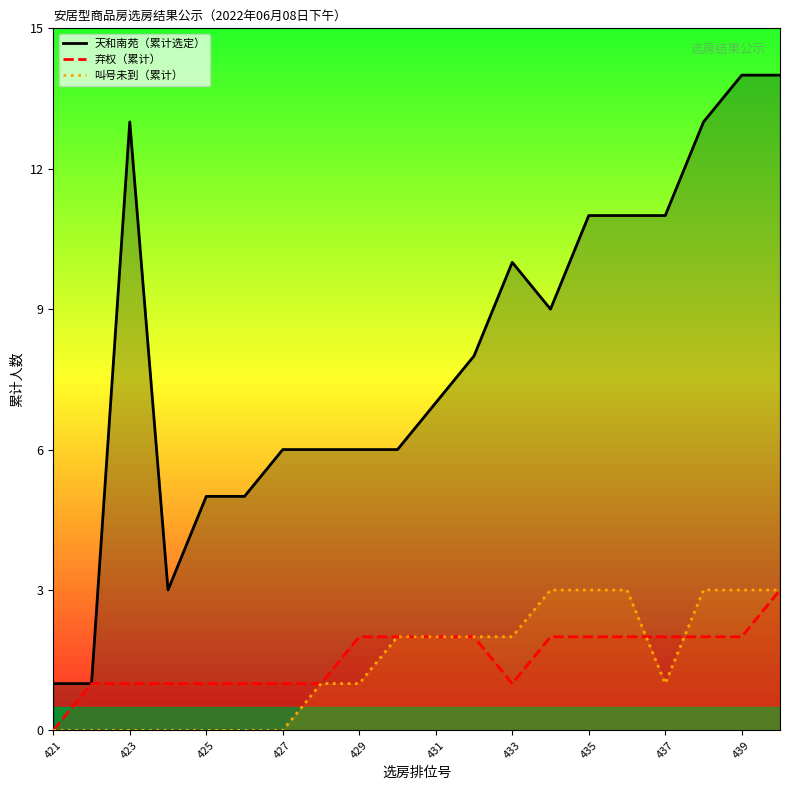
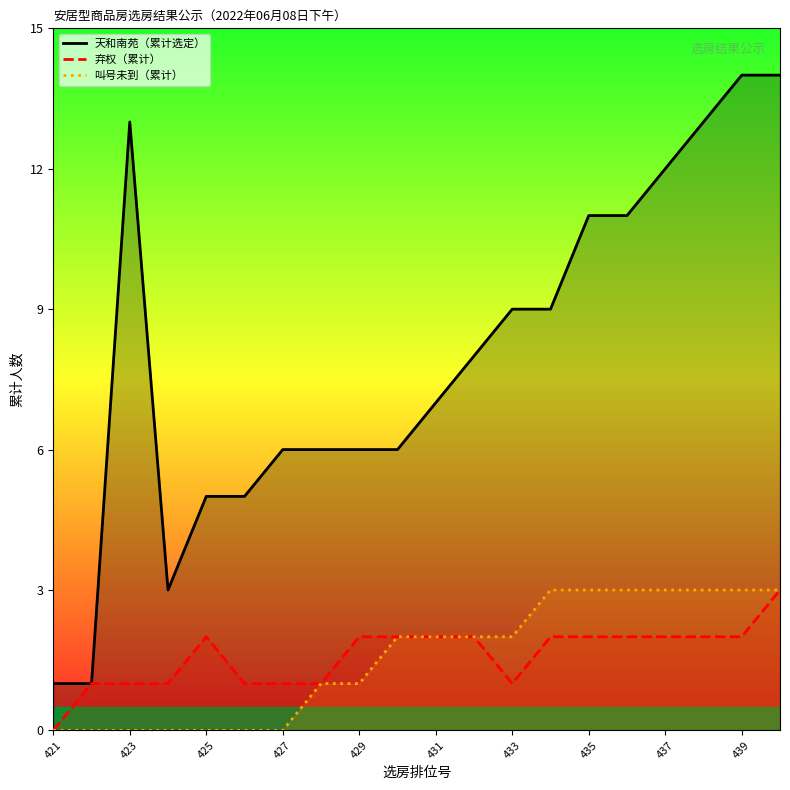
弃权（累计）, 425: 1 -> 2
天和南苑（累计选定）, 433: 10 -> 9
天和南苑（累计选定）, 437: 11 -> 12
叫号未到（累计）, 437: 1 -> 3
